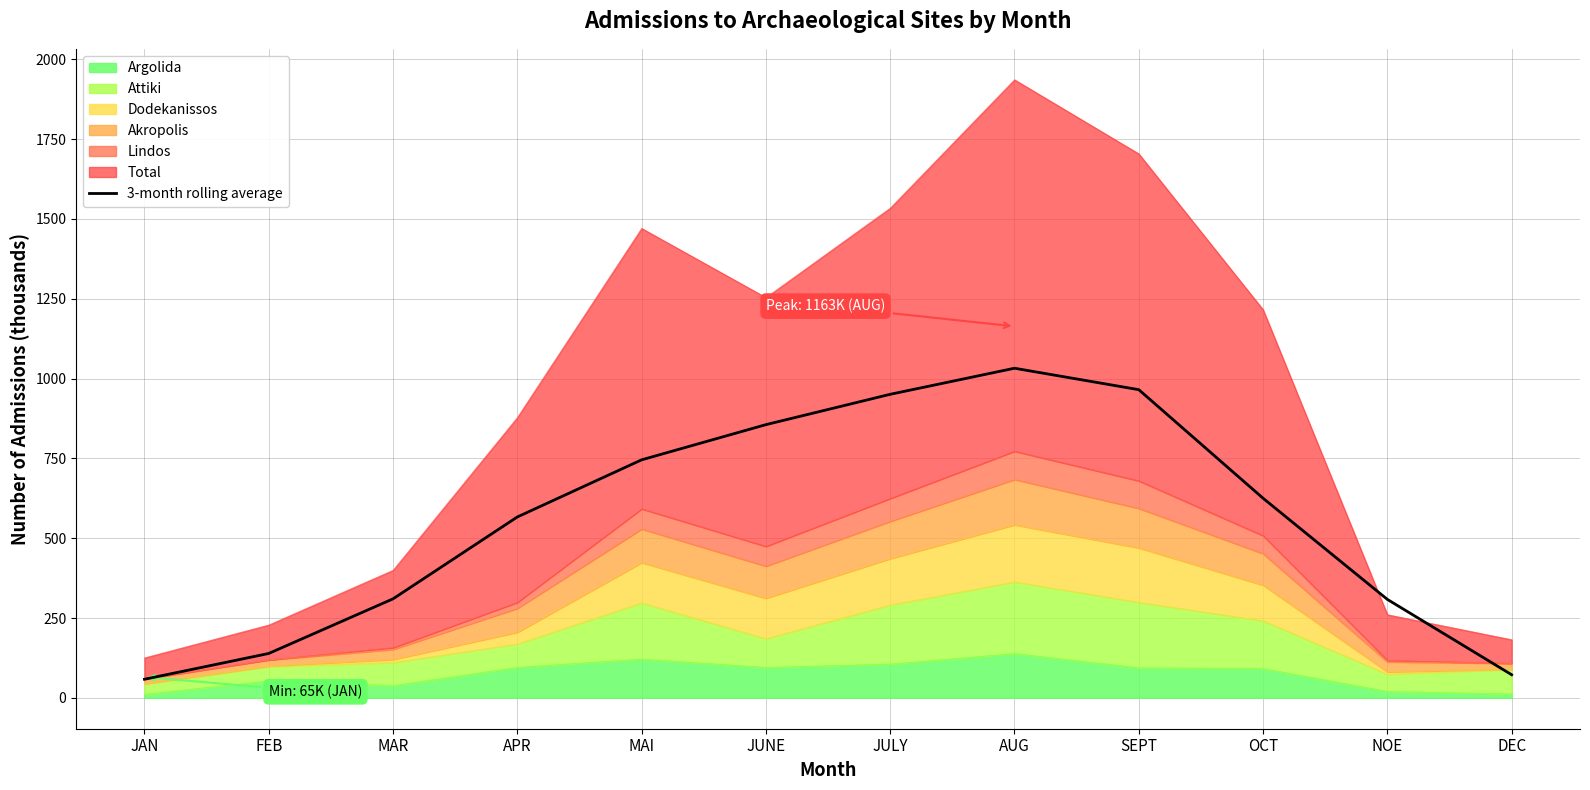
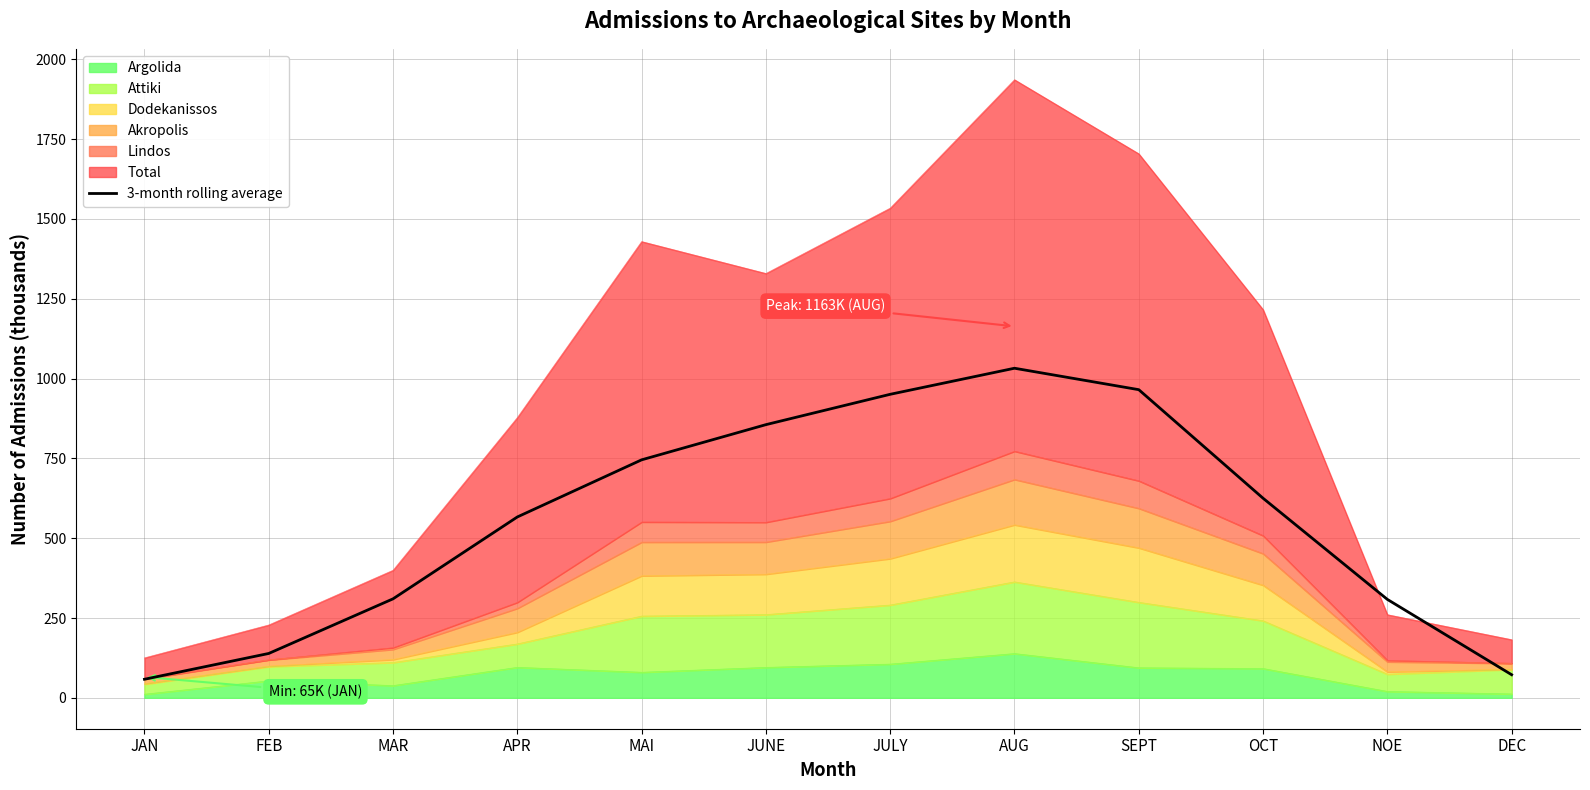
Argolida, MAI: 120 -> 80
Attiki, JUNE: 90 -> 170
